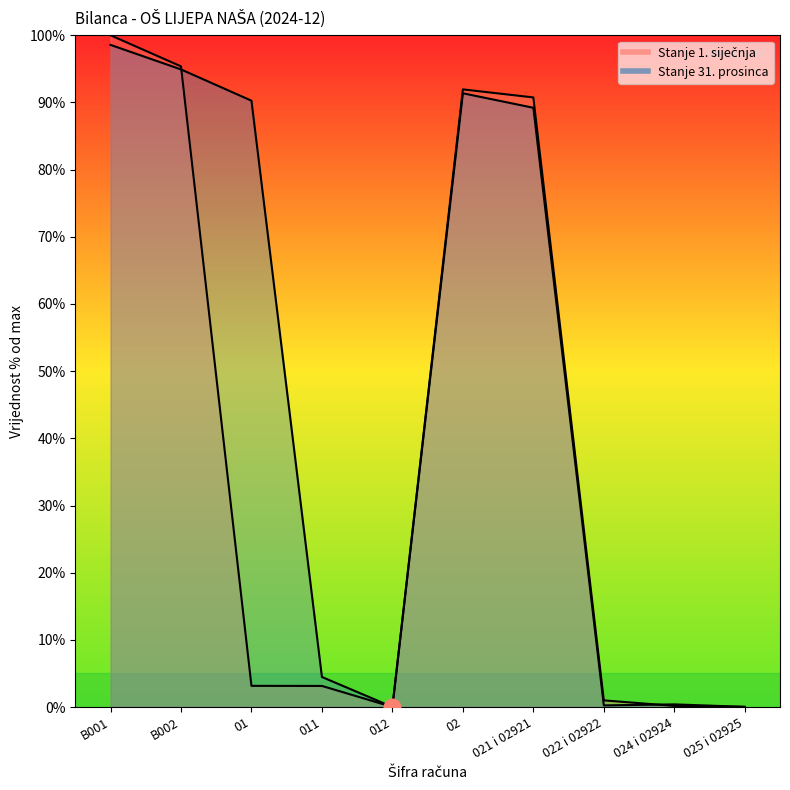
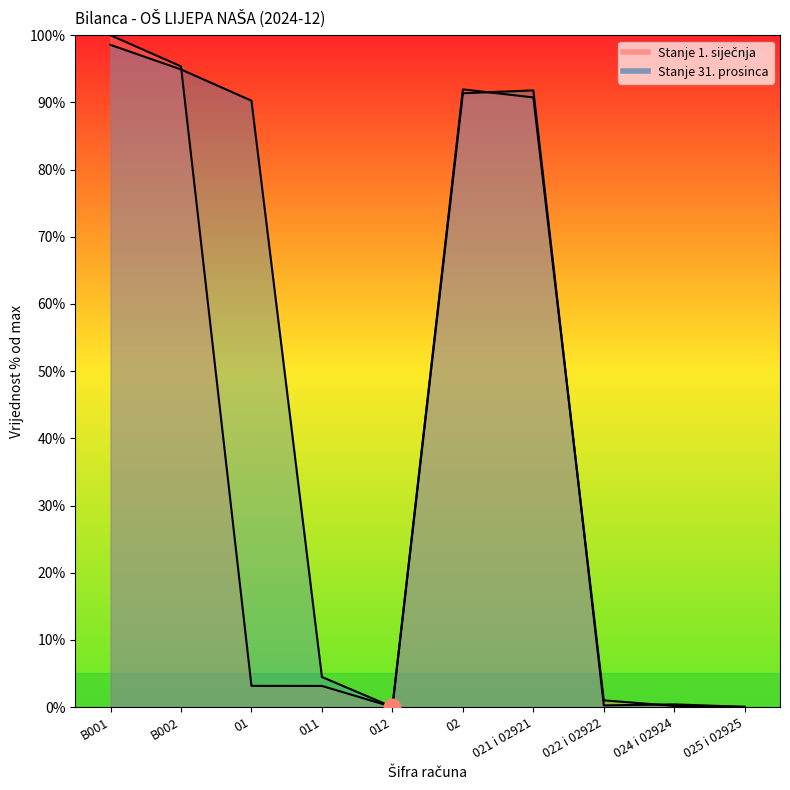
Stanje 31. prosinca, 021 i 02921: 89% -> 92%
